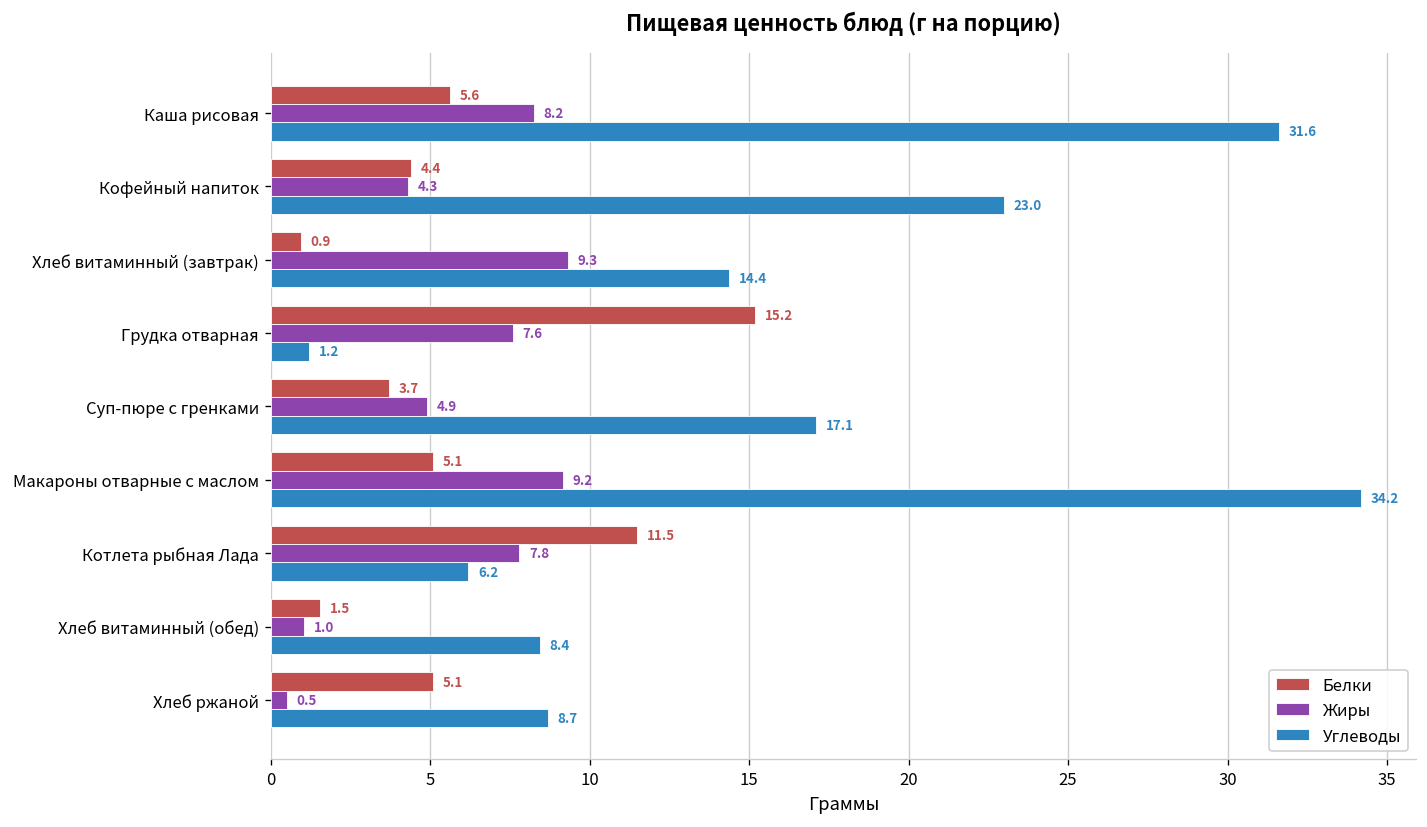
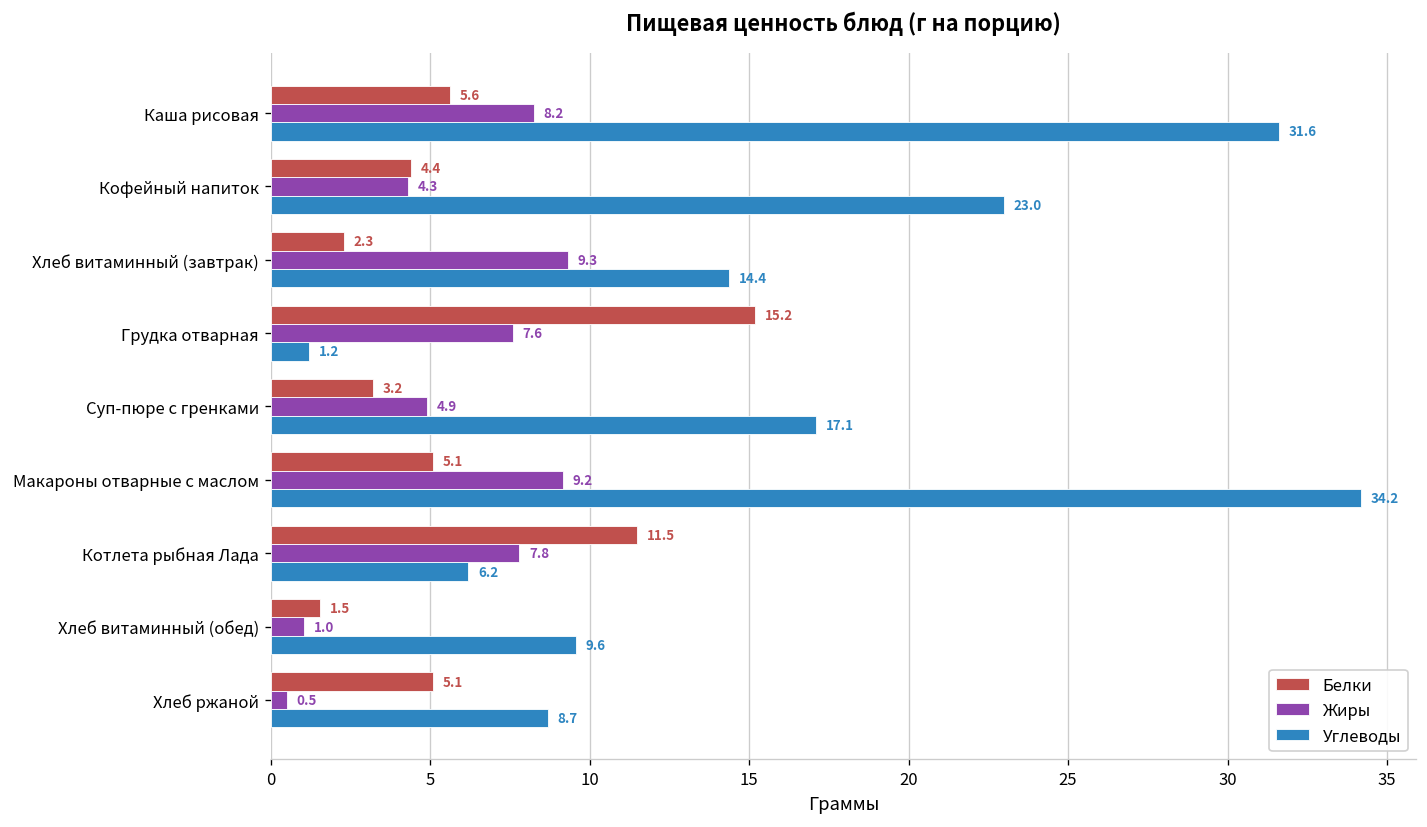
Белки, Хлеб витаминный (завтрак): 0.9 -> 2.3
Белки, Суп-пюре с гренками: 3.7 -> 3.2
Углеводы, Хлеб витаминный (обед): 8.4 -> 9.6
